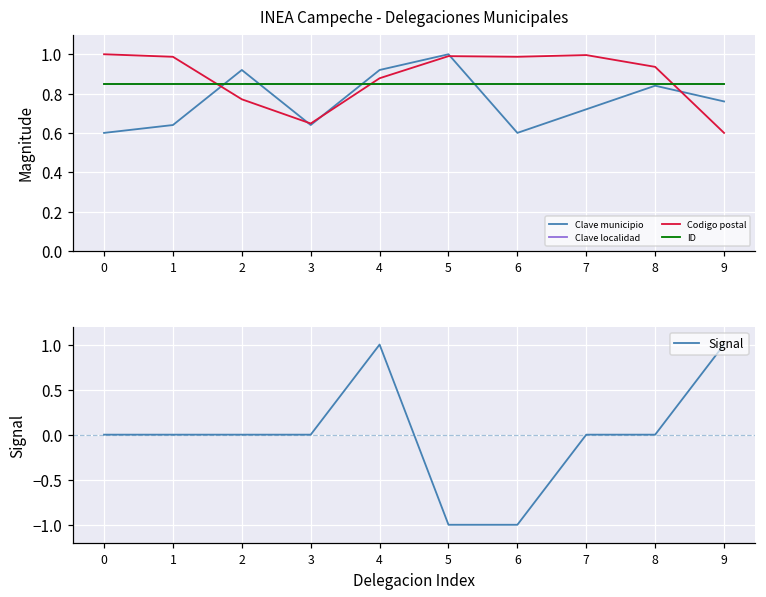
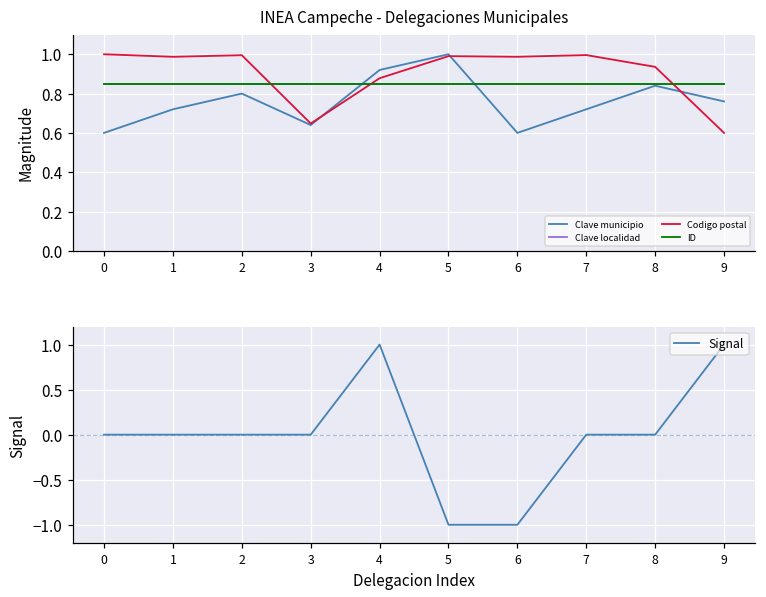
INEA Campeche - Delegaciones Municipales, Clave municipio, 1: 0.64 -> 0.72
INEA Campeche - Delegaciones Municipales, Clave municipio, 2: 0.92 -> 0.80
INEA Campeche - Delegaciones Municipales, Codigo postal, 2: 0.77 -> 1.00
